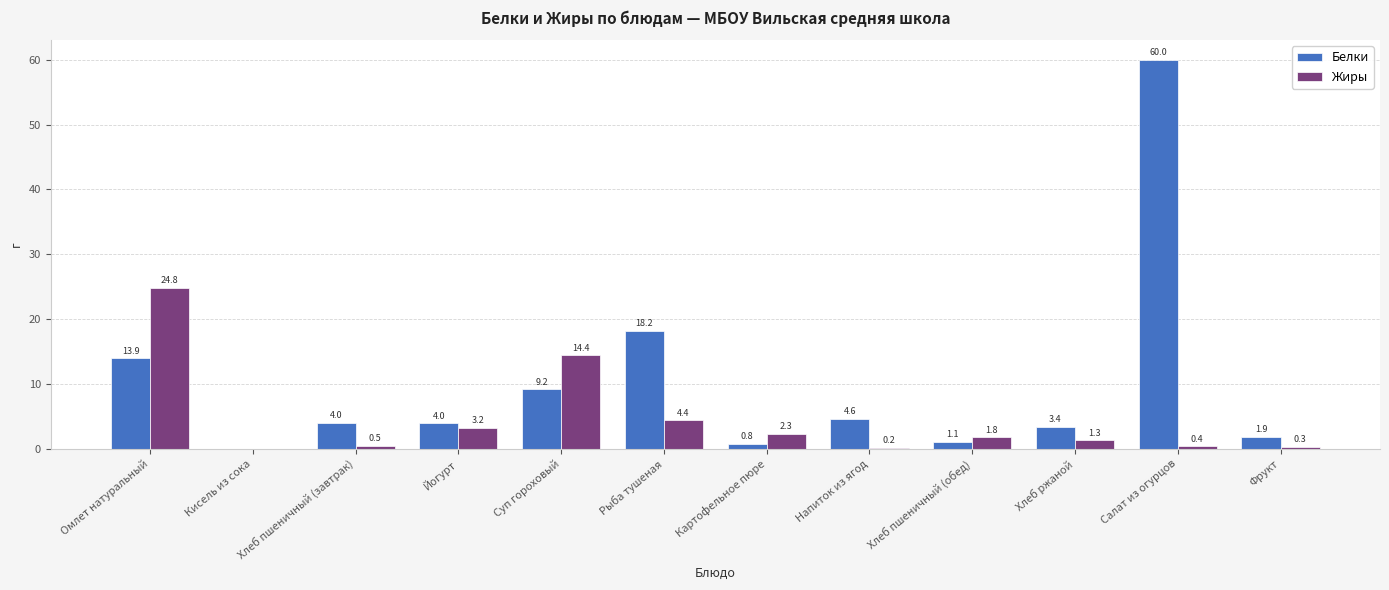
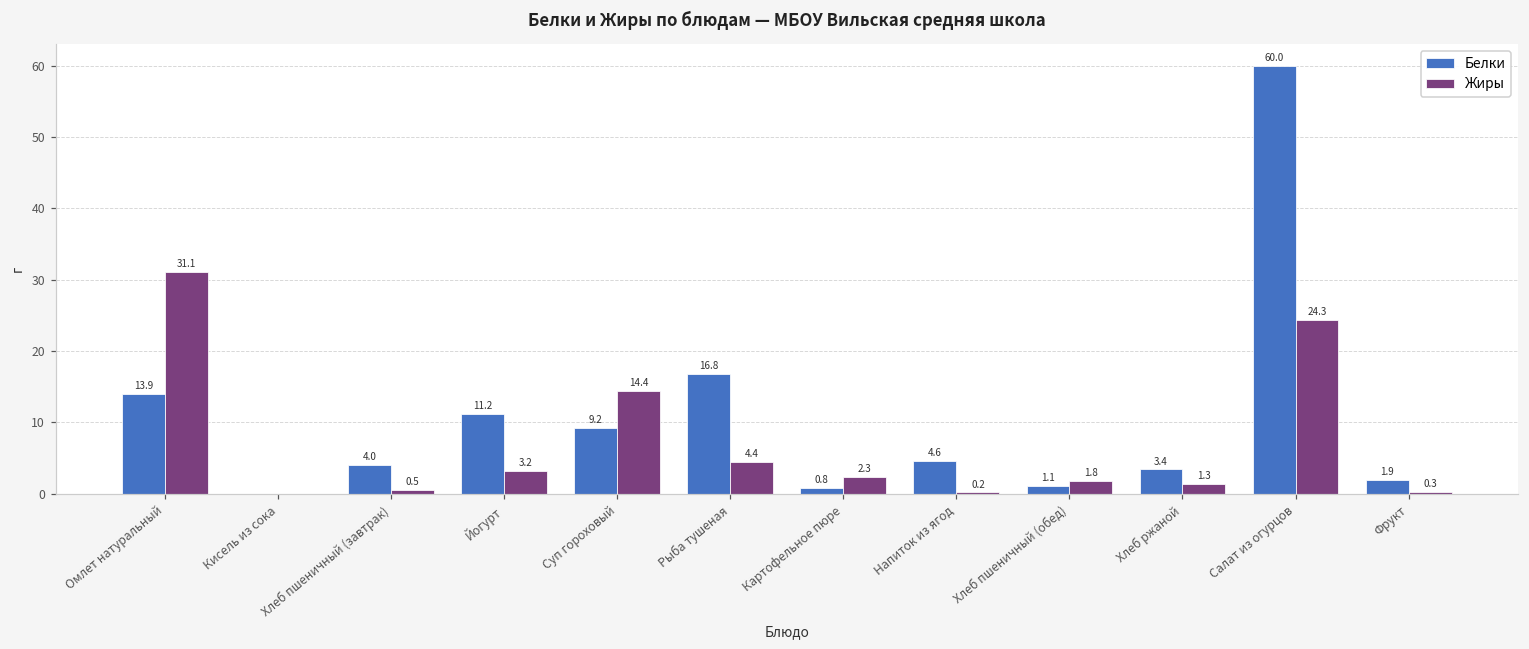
Жиры, Омлет натуральный: 24.8 -> 31.1
Белки, Йогурт: 4.0 -> 11.2
Белки, Рыба тушеная: 18.2 -> 16.8
Жиры, Салат из огурцов: 0.4 -> 24.3
